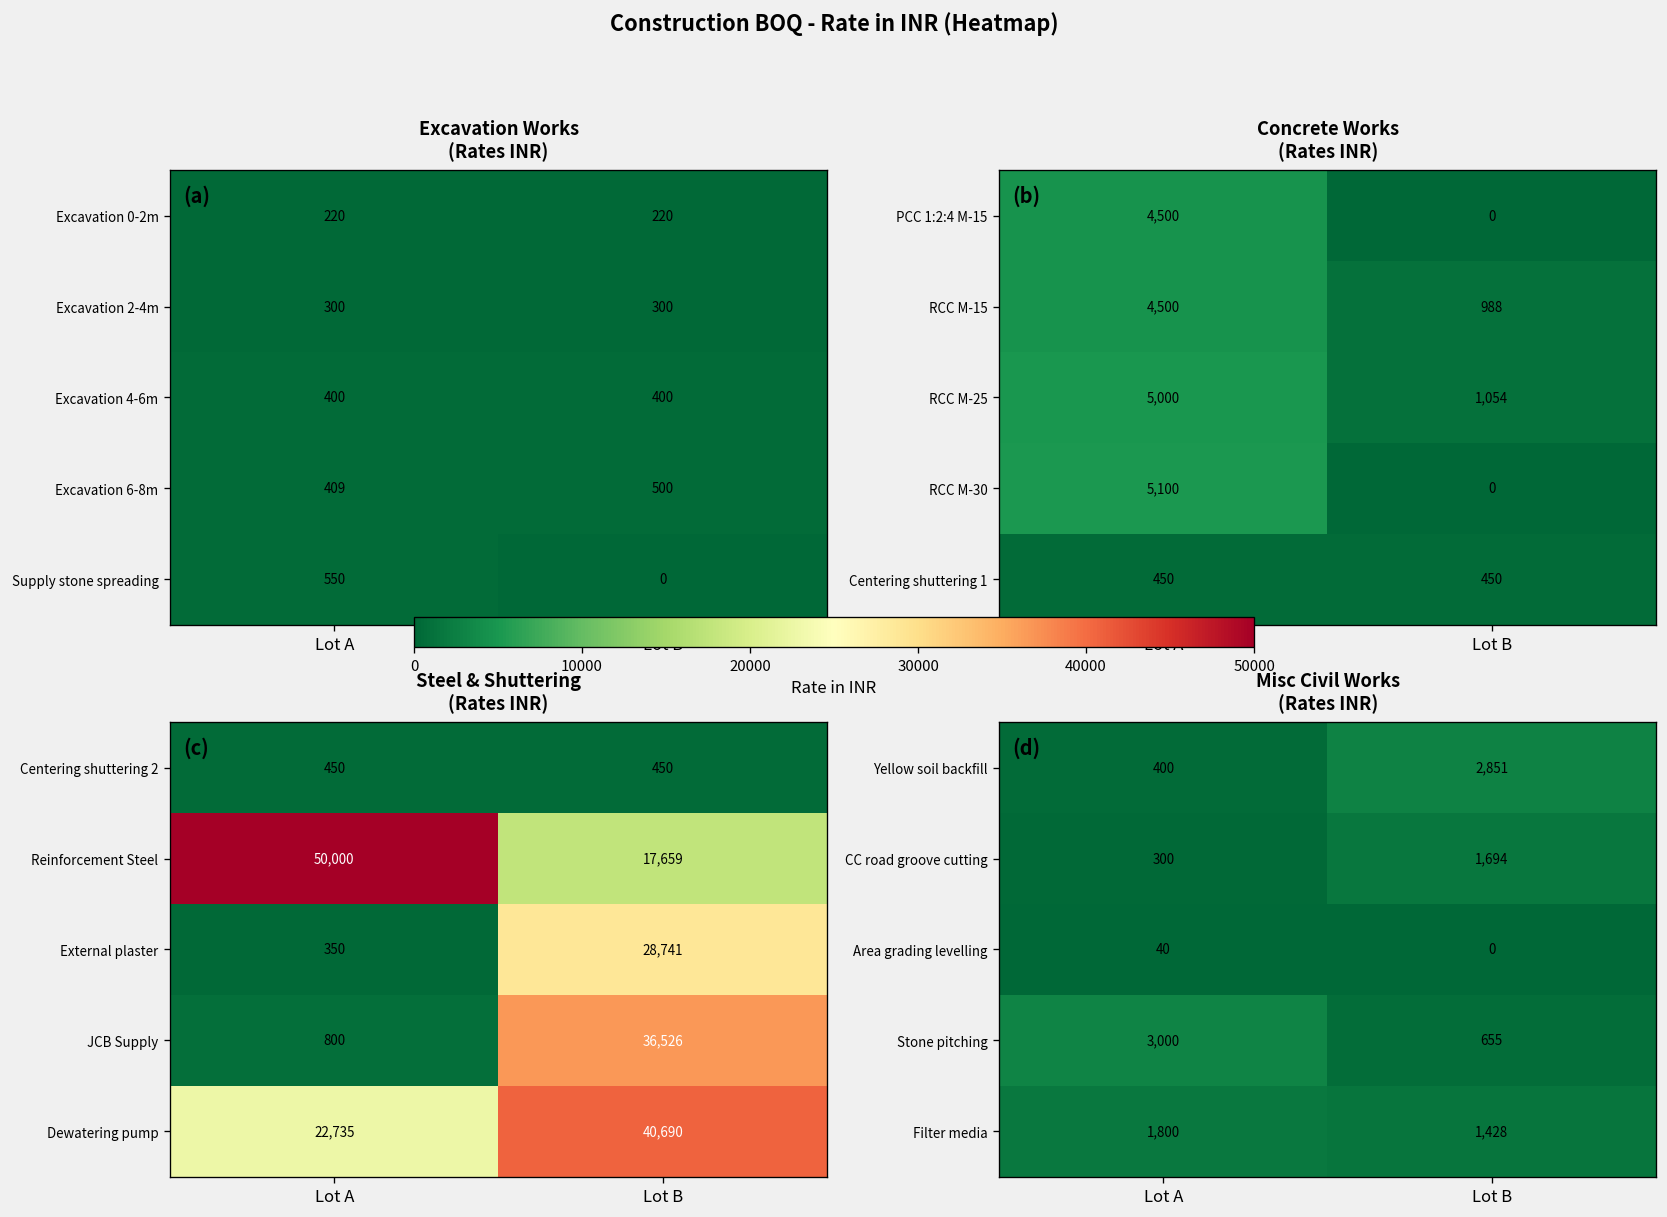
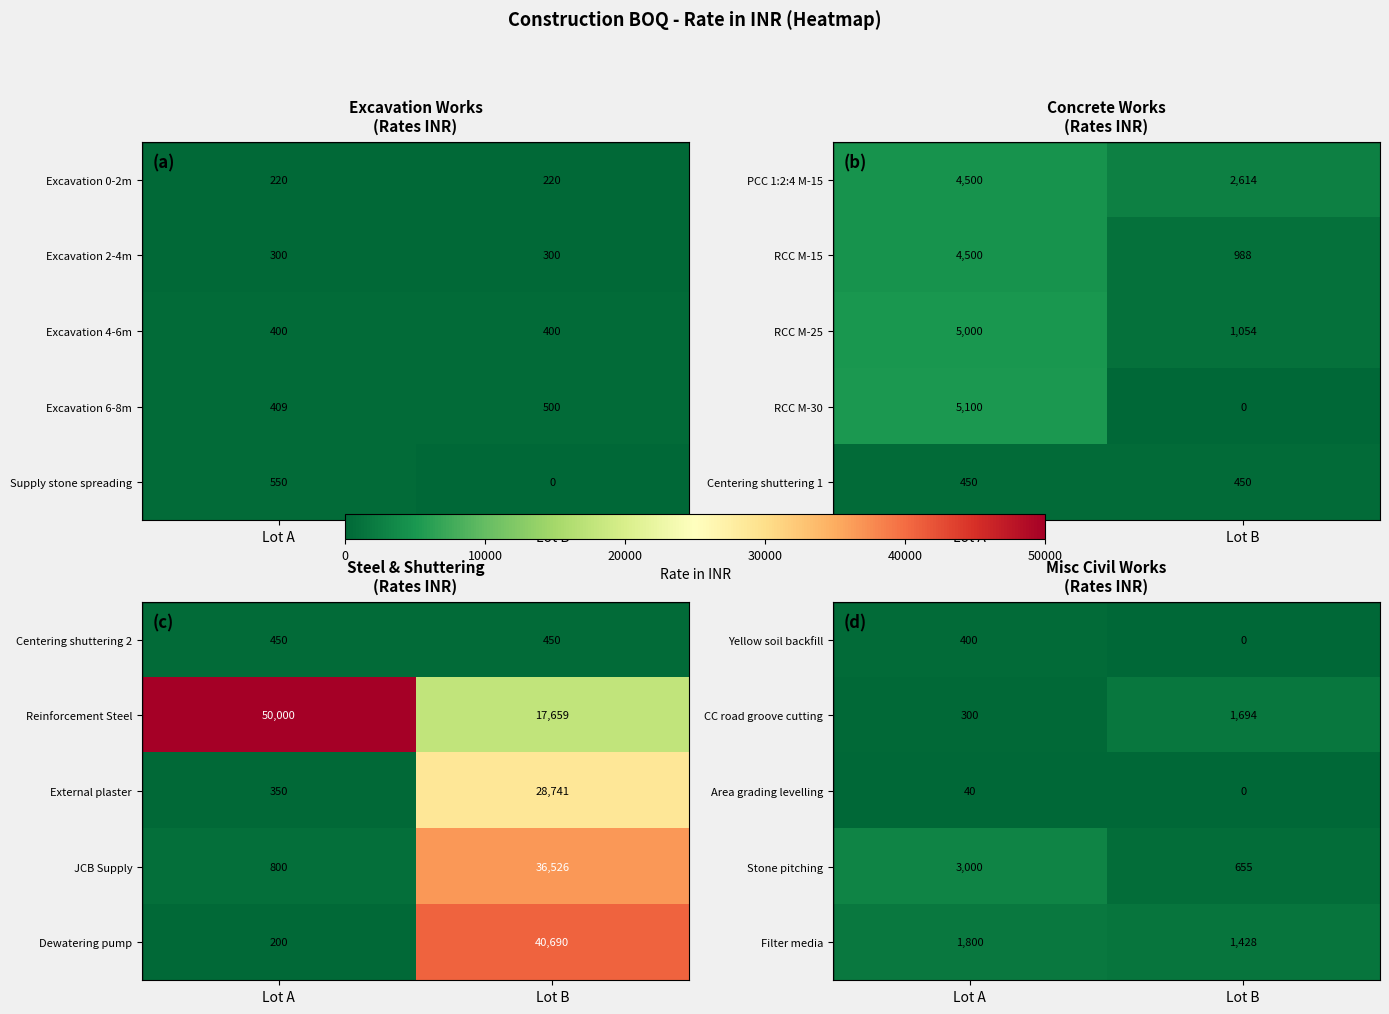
Concrete Works (Rates INR), PCC 1:2:4 M-15, Lot B: 0 -> 2,614
Steel & Shuttering (Rates INR), Dewatering pump, Lot A: 22,735 -> 200
Misc Civil Works (Rates INR), Yellow soil backfill, Lot B: 2,851 -> 0
